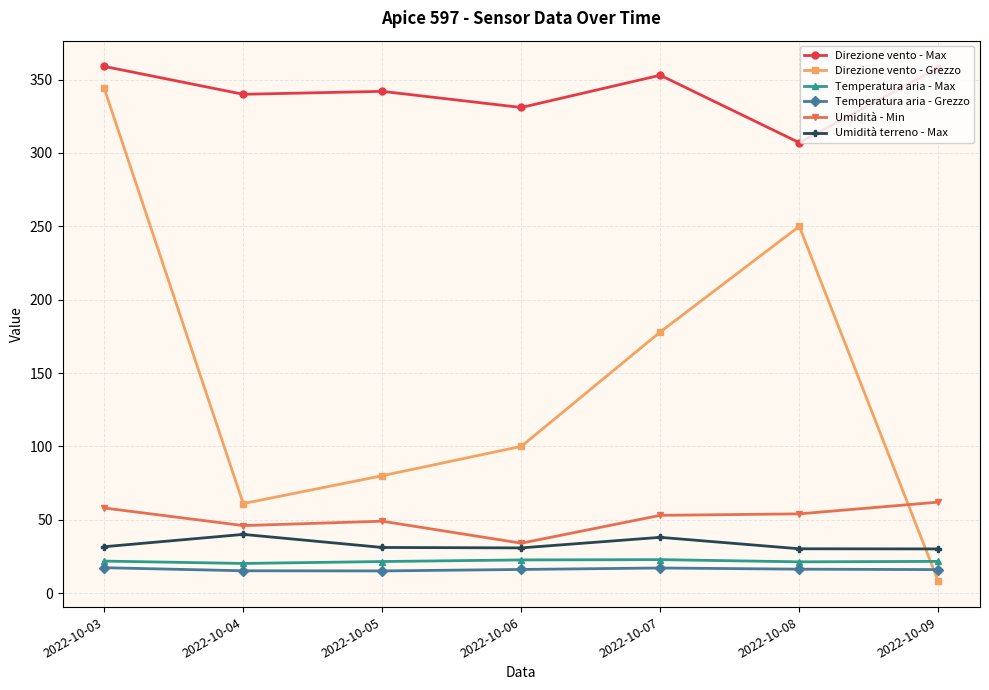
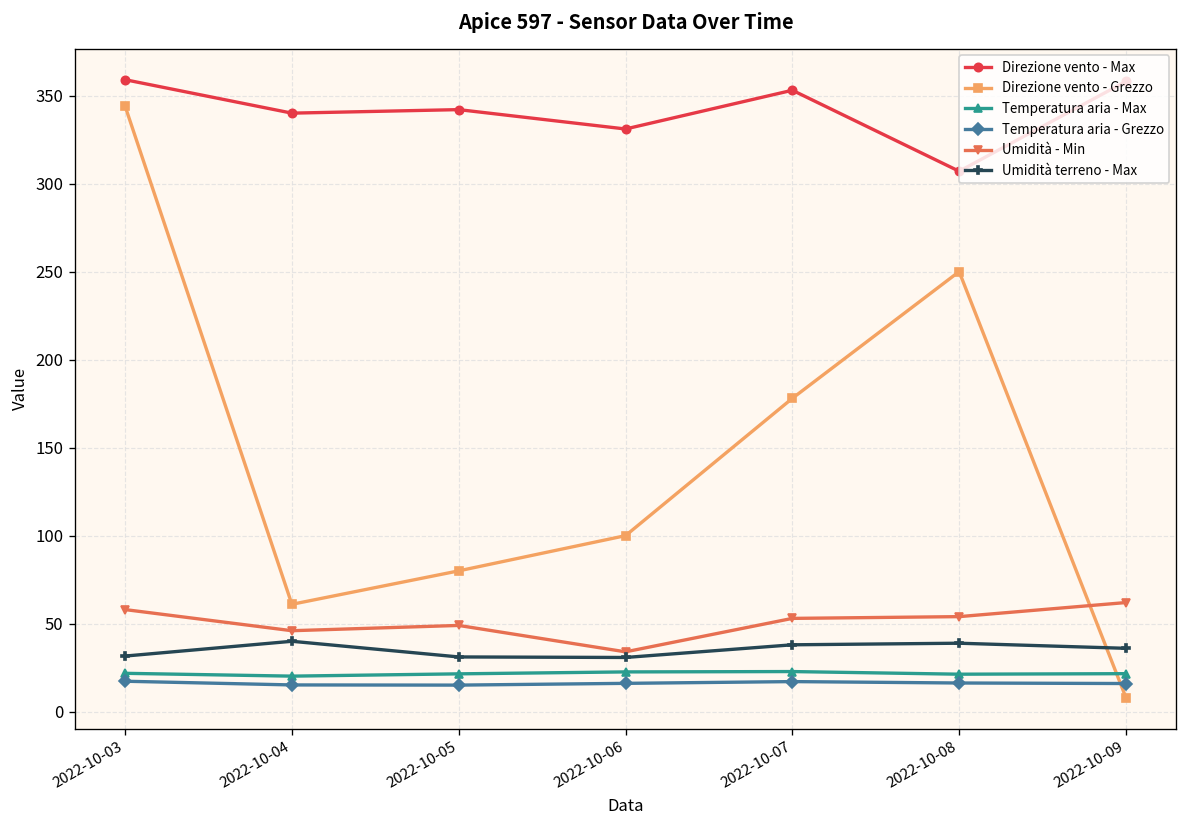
Umidità terreno - Max, 2022-10-08: 30 -> 39
Umidità terreno - Max, 2022-10-09: 30 -> 36
